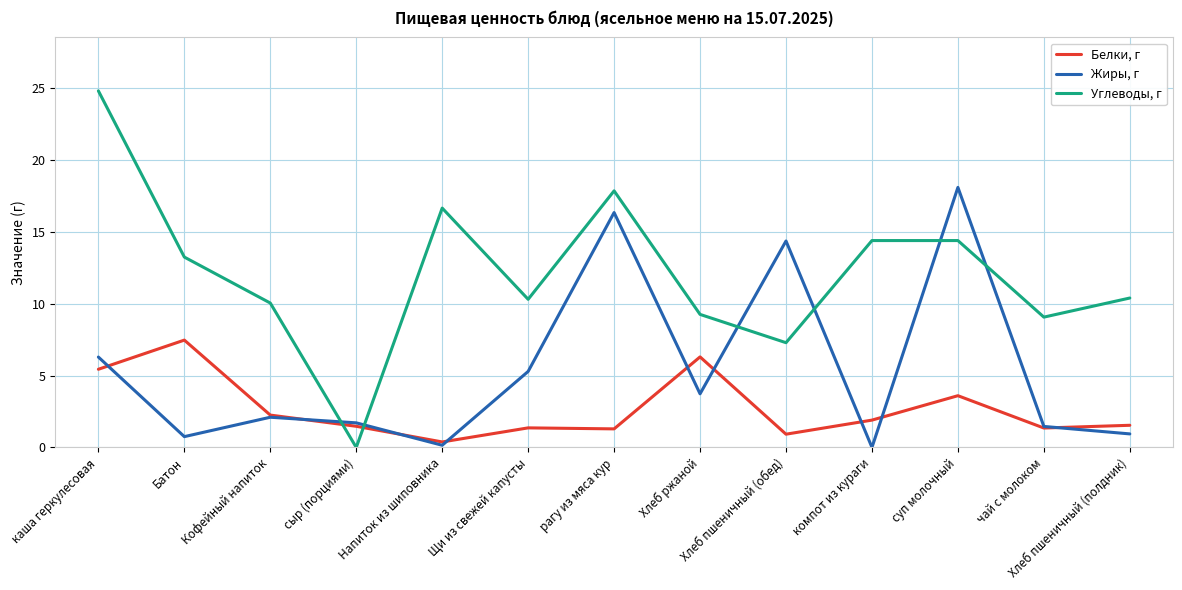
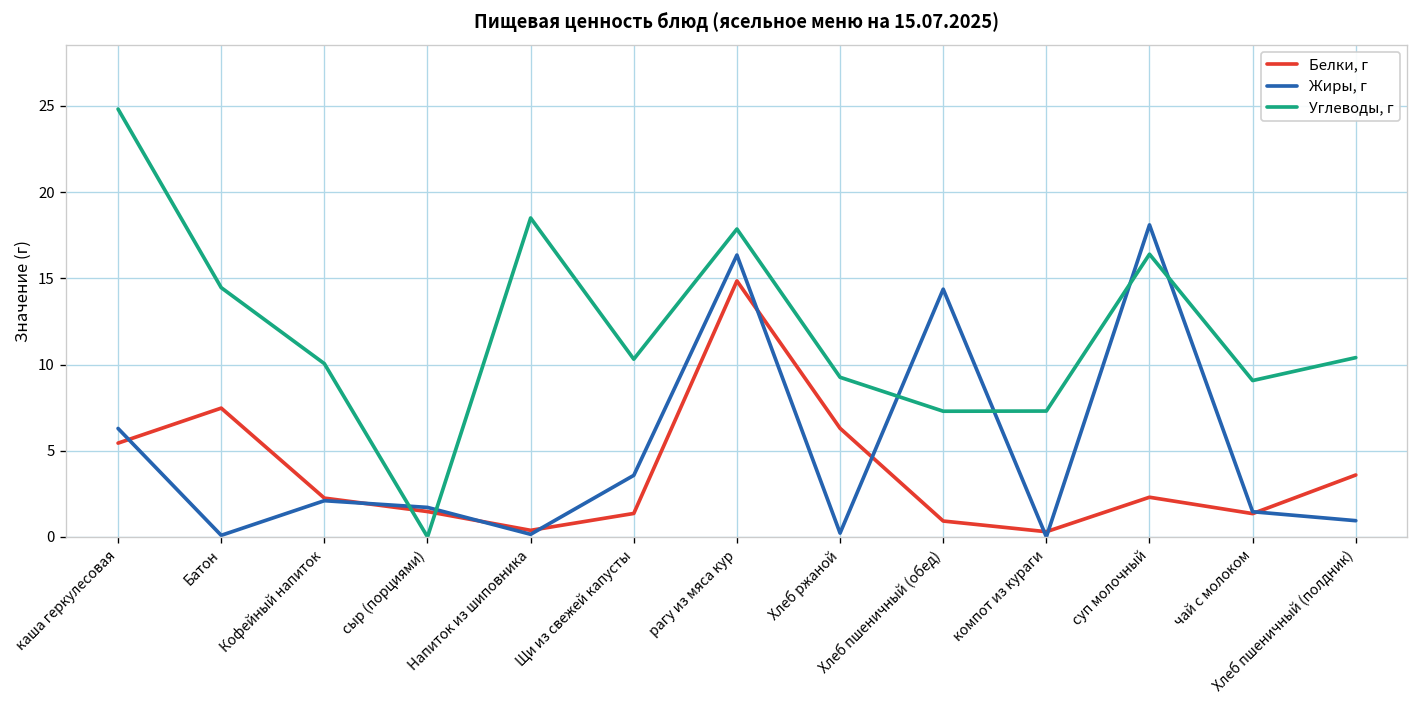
Жиры, г, Батон: 0.8 -> 0.1
Углеводы, г, Батон: 13.3 -> 14.5
Углеводы, г, Напиток из шиповника: 16.7 -> 18.5
Жиры, г, Щи из свежей капусты: 5.3 -> 3.6
Белки, г, рагу из мяса кур: 1.3 -> 14.9
Жиры, г, Хлеб ржаной: 3.7 -> 0.2
Белки, г, компот из кураги: 1.9 -> 0.3
Углеводы, г, компот из кураги: 14.4 -> 7.3
Белки, г, суп молочный: 3.6 -> 2.3
Углеводы, г, суп молочный: 14.4 -> 16.4
Белки, г, Хлеб пшеничный (полдник): 1.5 -> 3.6
